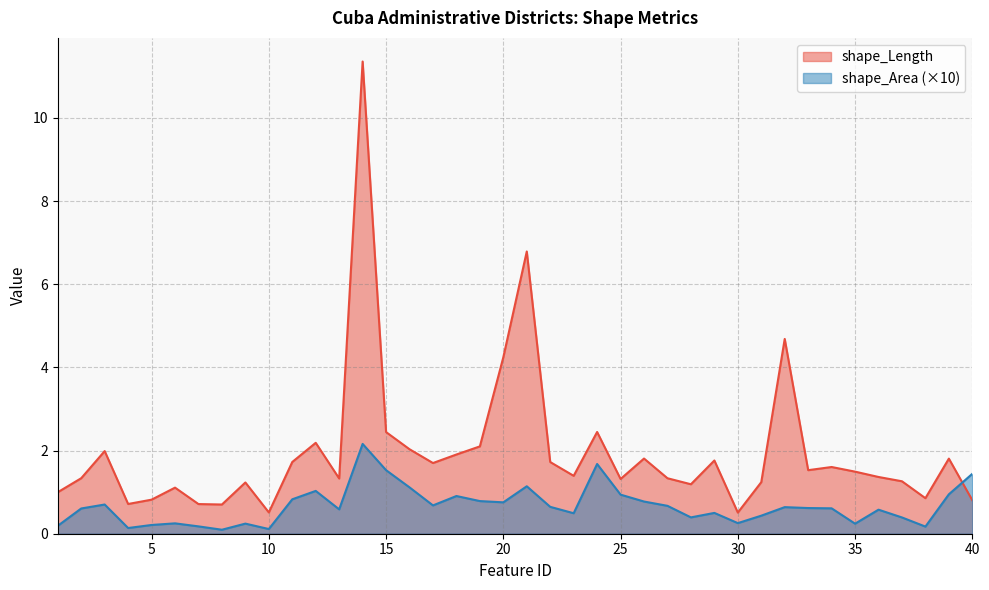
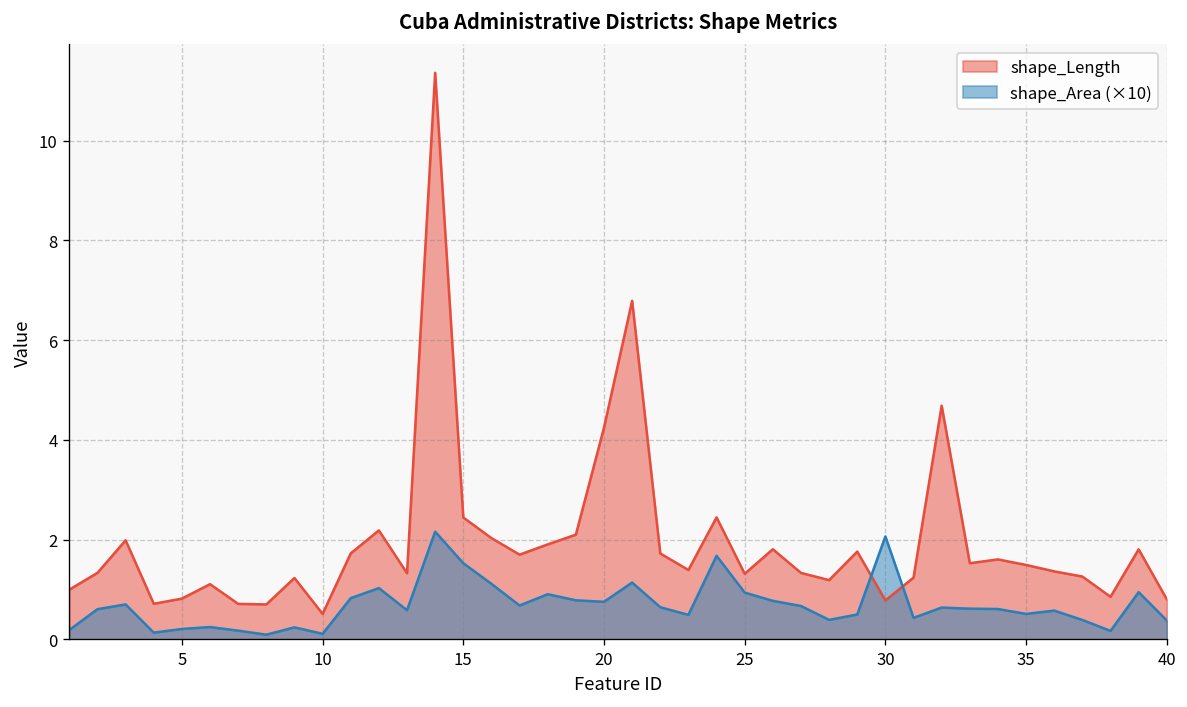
shape_Length, 30: 0.5 -> 0.8
shape_Area (×10), 30: 0.3 -> 2.1
shape_Area (×10), 35: 0.2 -> 0.5
shape_Area (×10), 40: 1.4 -> 0.4
